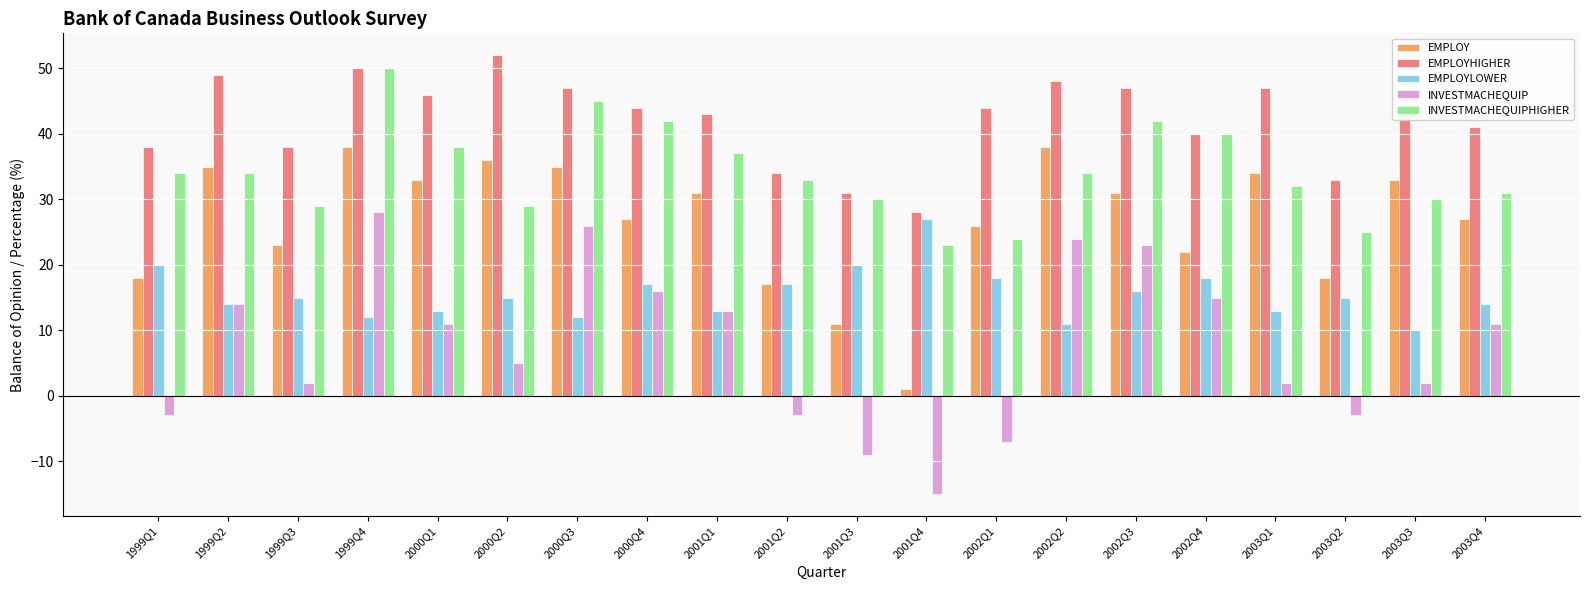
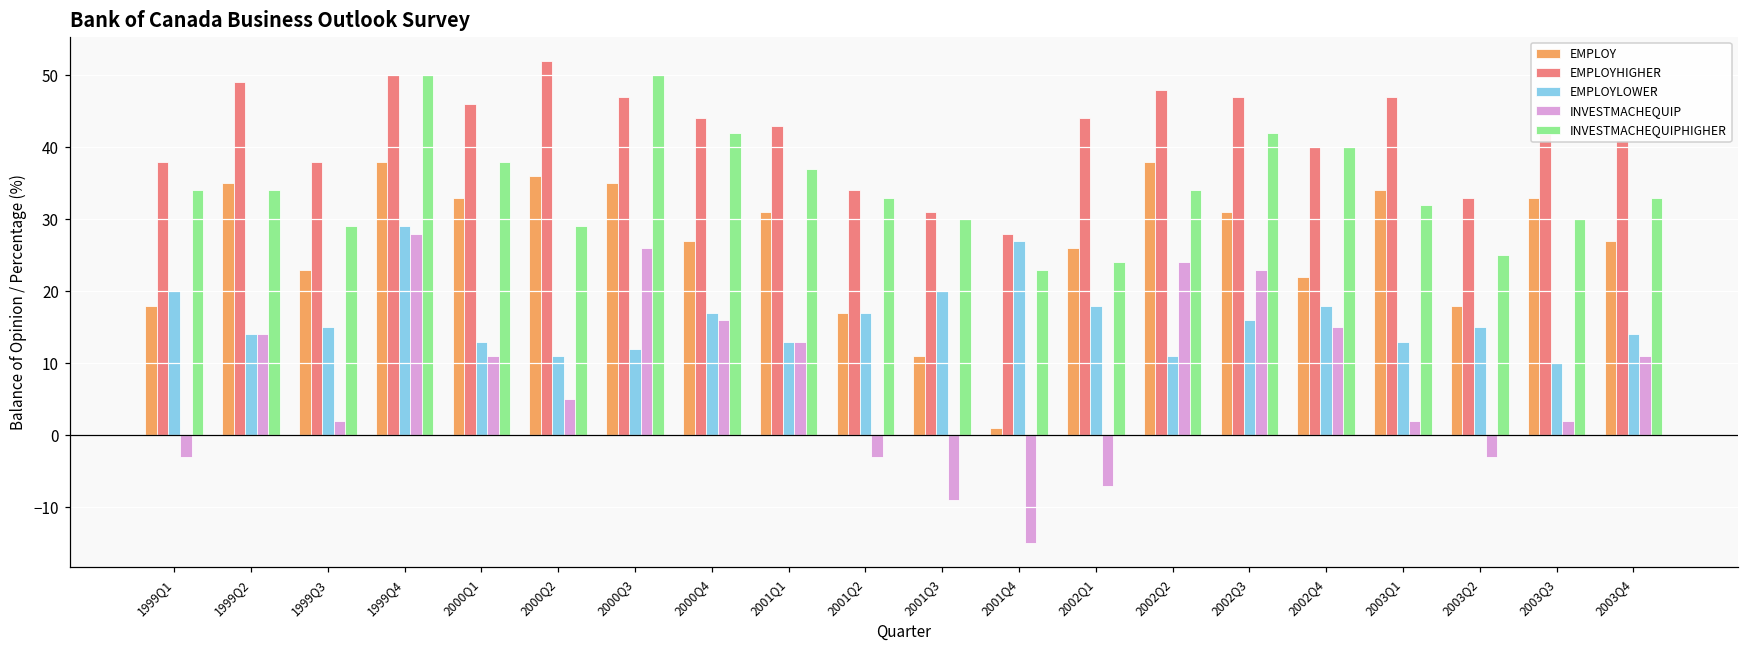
EMPLOYLOWER, 1999Q4: 12 -> 29
EMPLOYLOWER, 2000Q2: 15 -> 11
INVESTMACHEQUIPHIGHER, 2000Q3: 45 -> 50
INVESTMACHEQUIPHIGHER, 2003Q4: 31 -> 33
